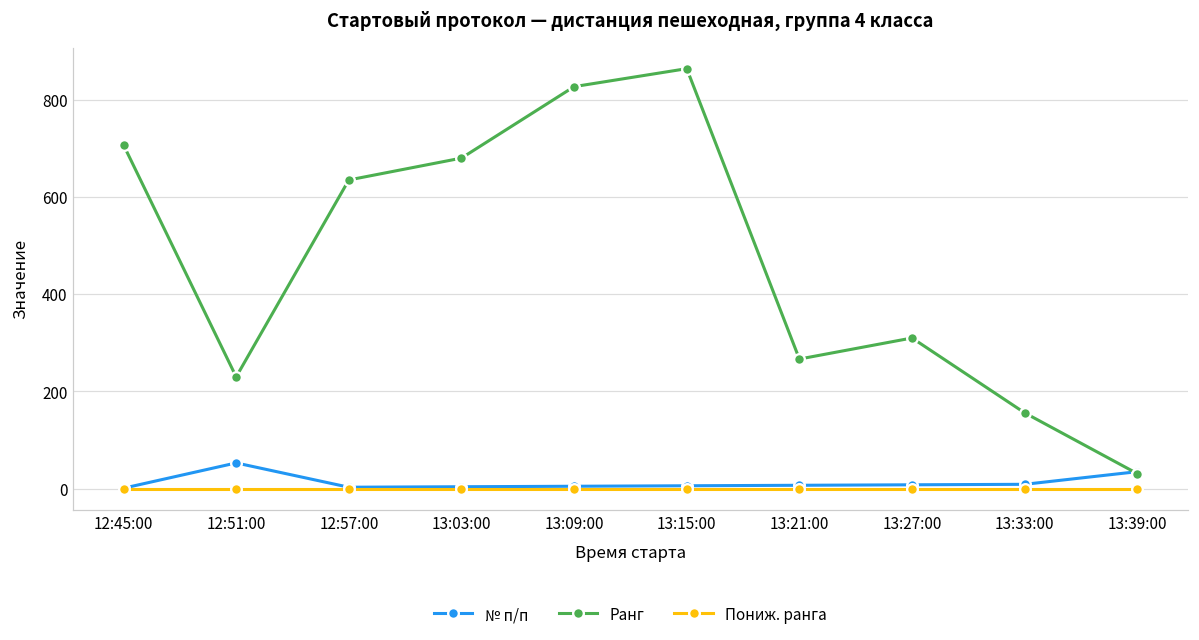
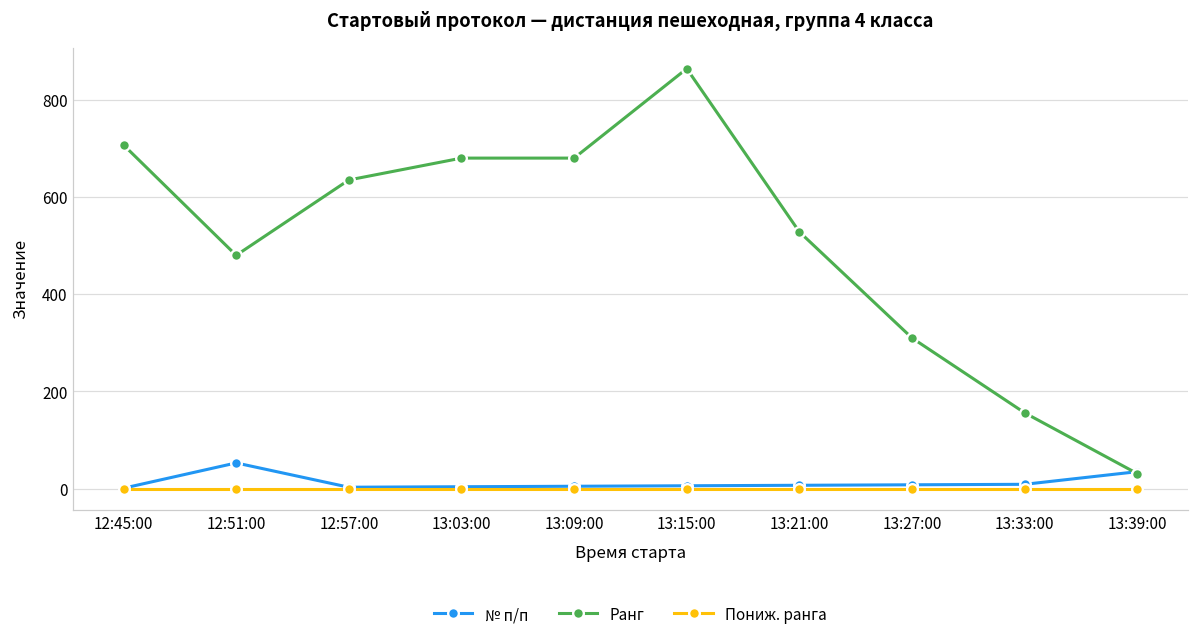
Ранг, 12:51:00: 230 -> 480
Ранг, 13:09:00: 830 -> 680
Ранг, 13:21:00: 270 -> 530
